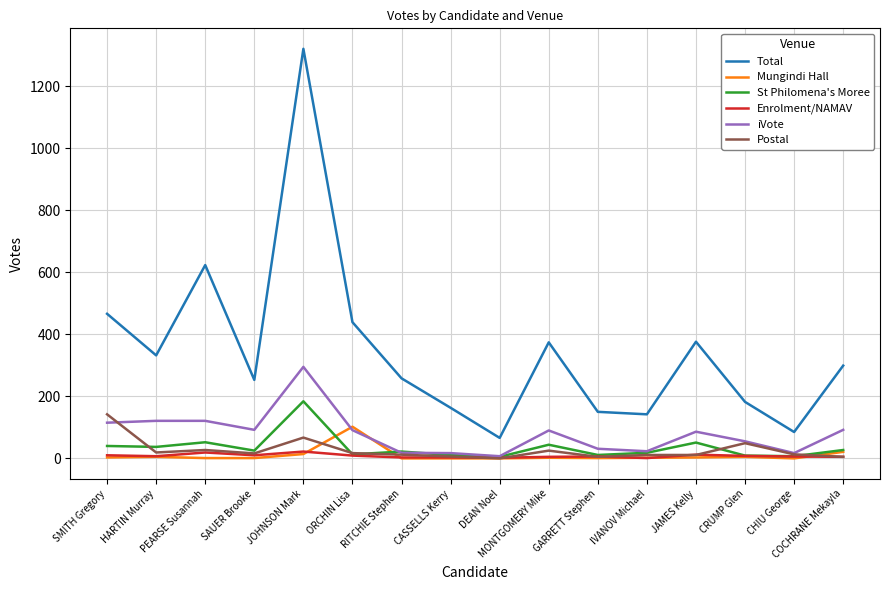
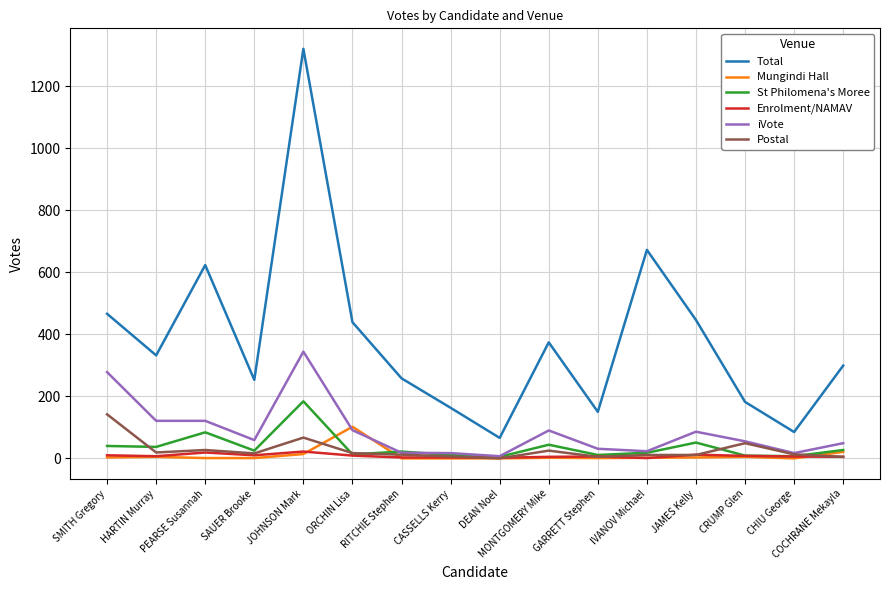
iVote, SMITH Gregory: 120 -> 280
St Philomena's Moree, PEARSE Susannah: 50 -> 80
iVote, SAUER Brooke: 90 -> 60
iVote, JOHNSON Mark: 300 -> 340
Total, IVANOV Michael: 140 -> 670
Total, JAMES Kelly: 380 -> 450
iVote, COCHRANE Mekayla: 90 -> 50
